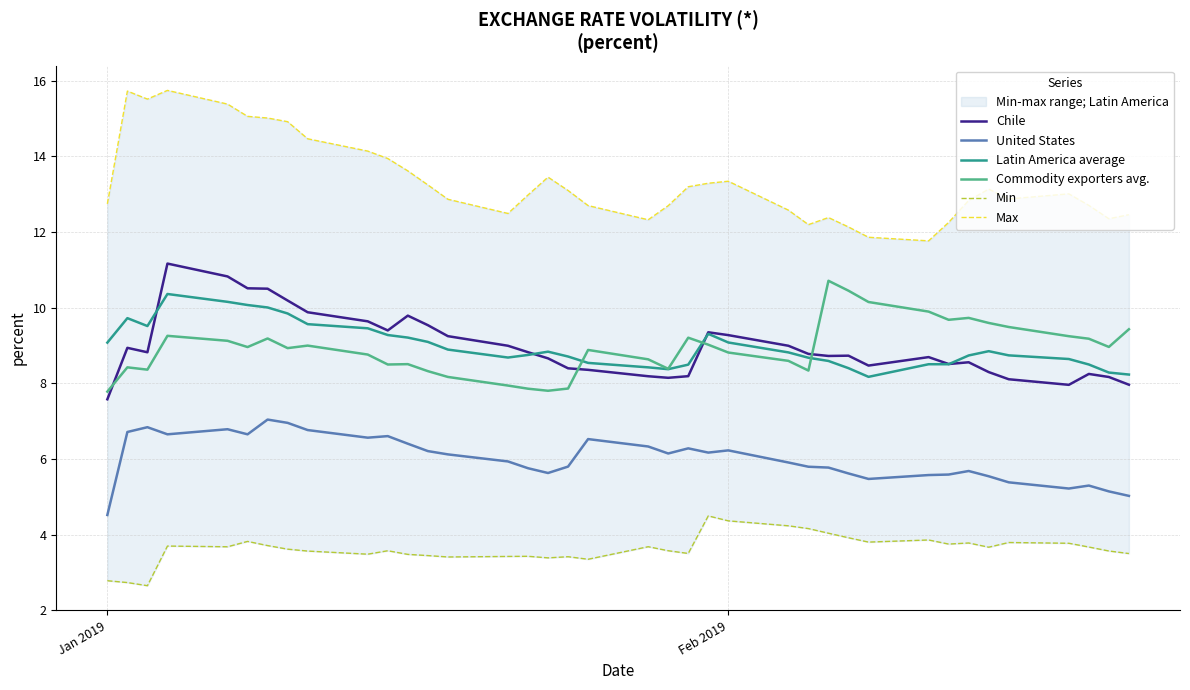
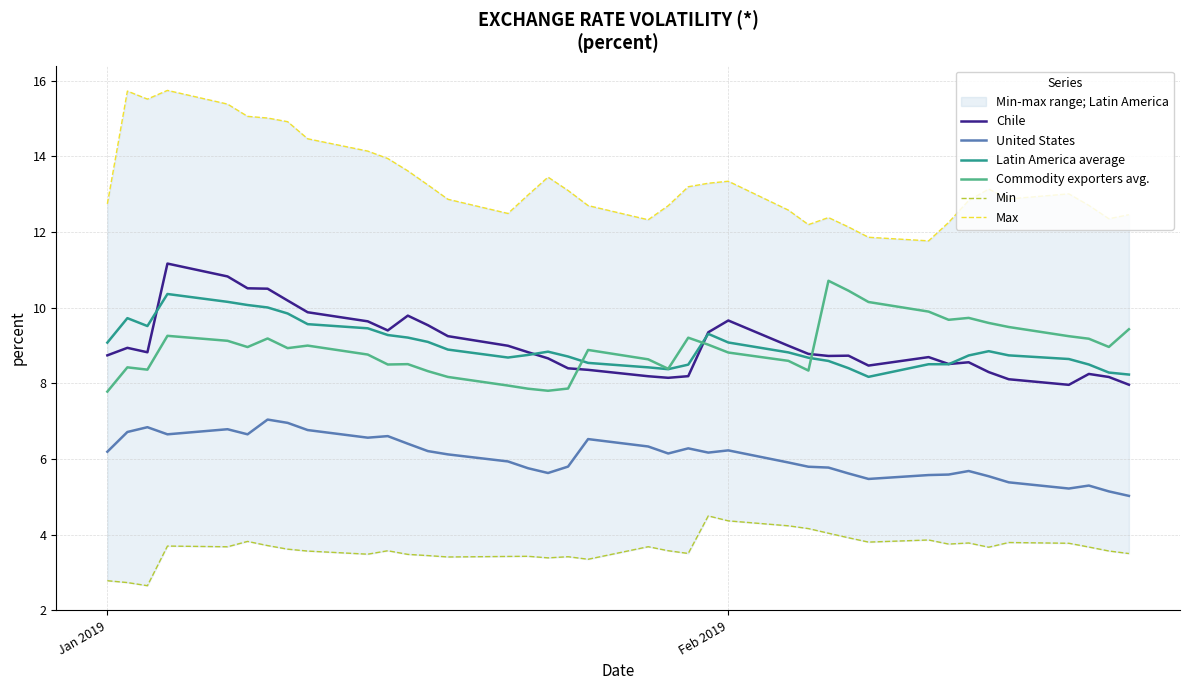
Chile, Jan 2019: 7.6 -> 8.7
United States, Jan 2019: 4.5 -> 6.2
Chile, Feb 2019: 9.3 -> 9.7
